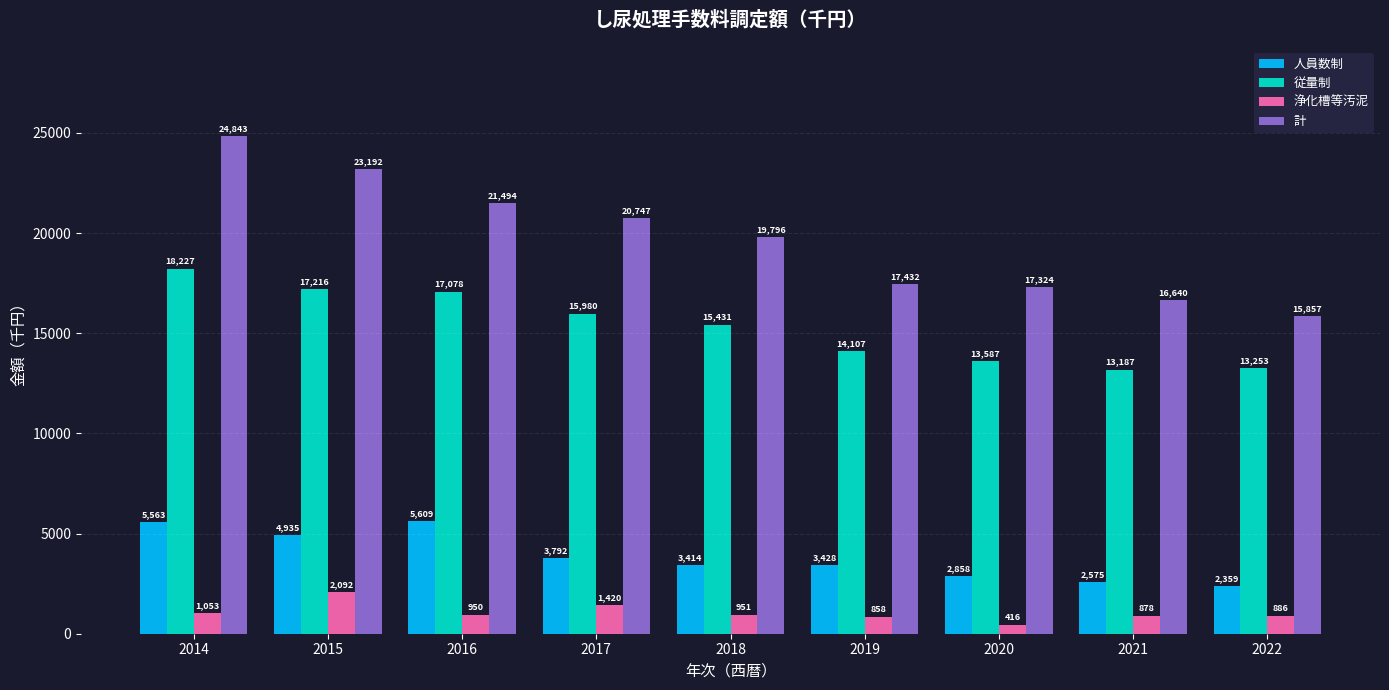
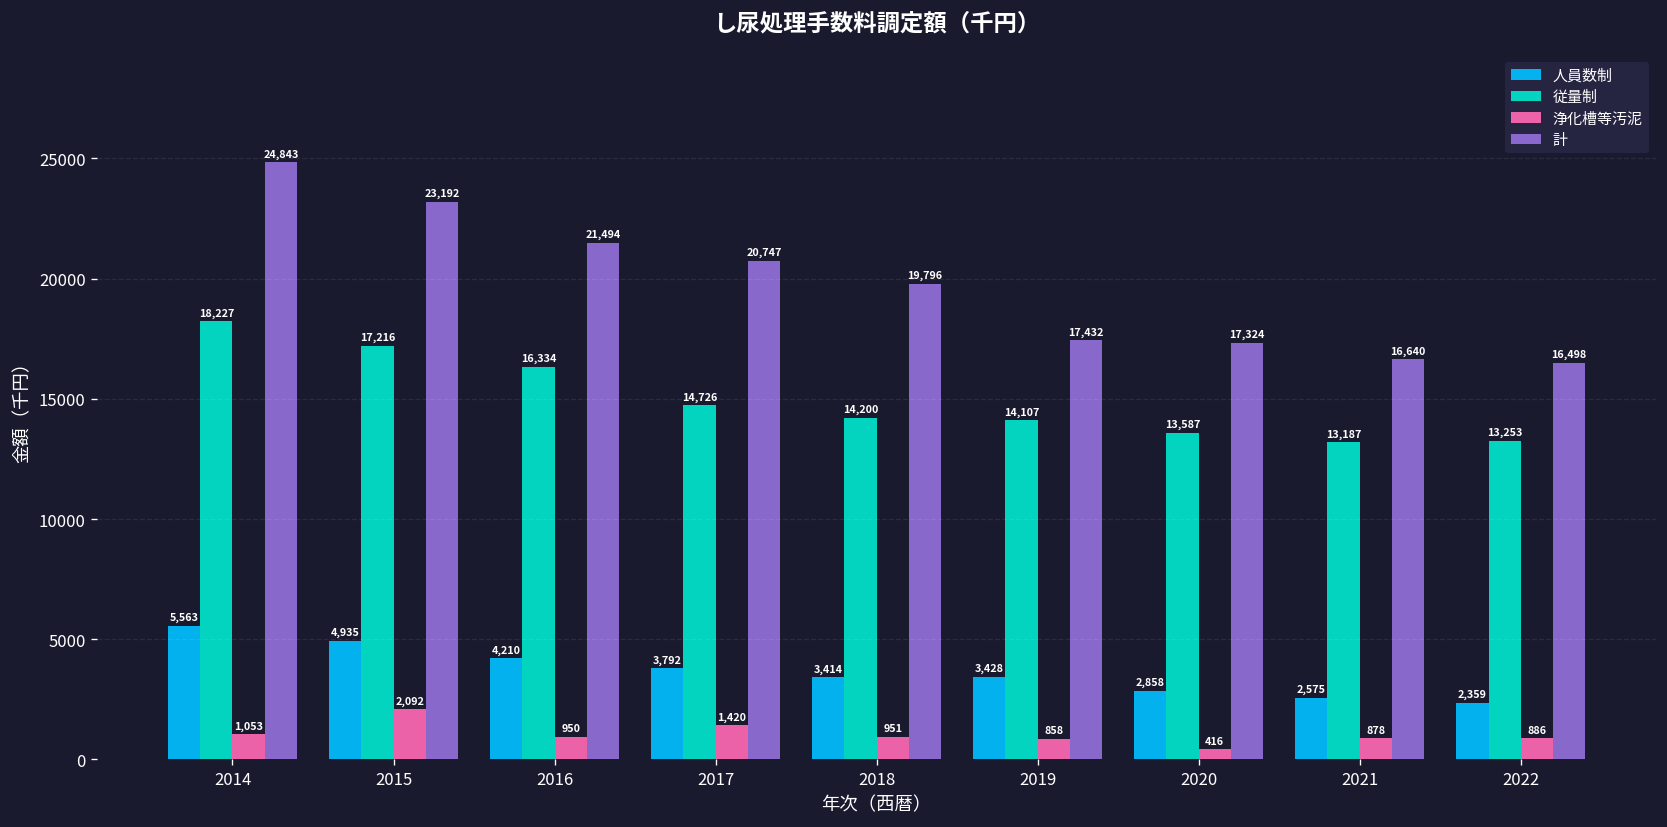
人員数制, 2016: 5,609 -> 4,210
従量制, 2016: 17,078 -> 16,334
従量制, 2017: 15,980 -> 14,726
従量制, 2018: 15,431 -> 14,200
計, 2022: 15,857 -> 16,498
